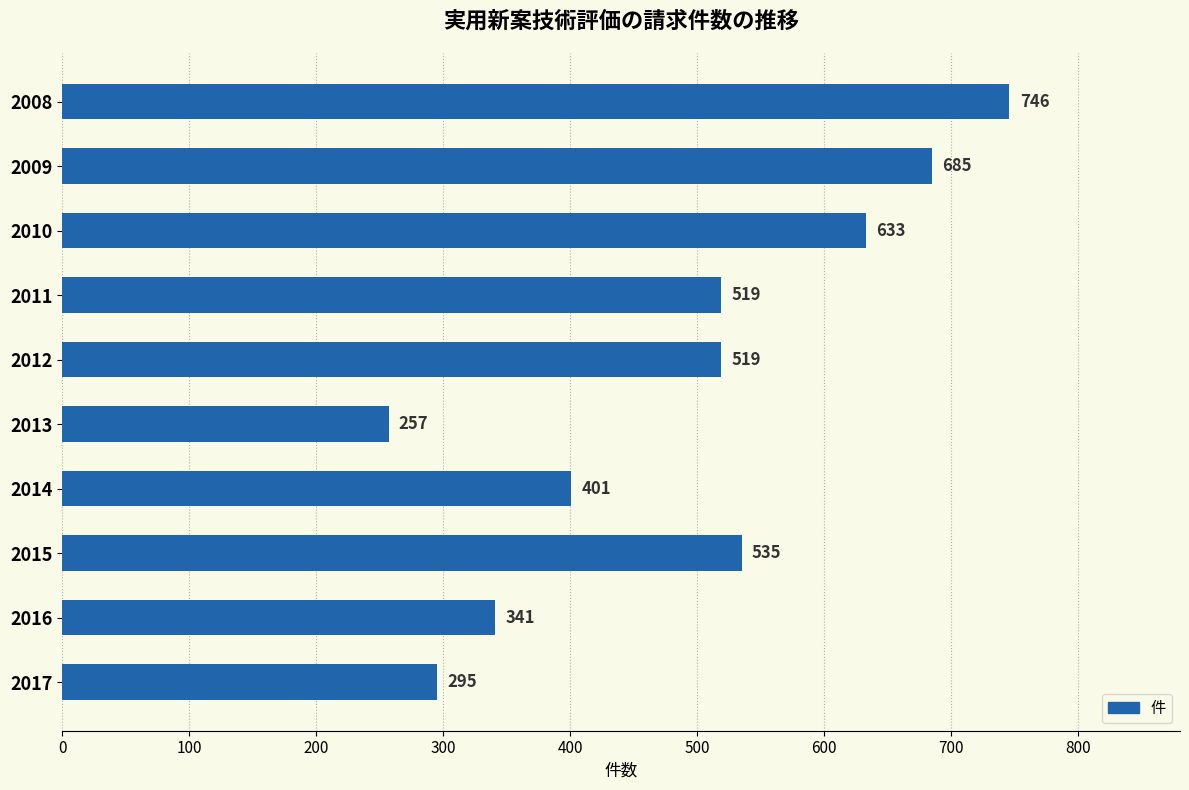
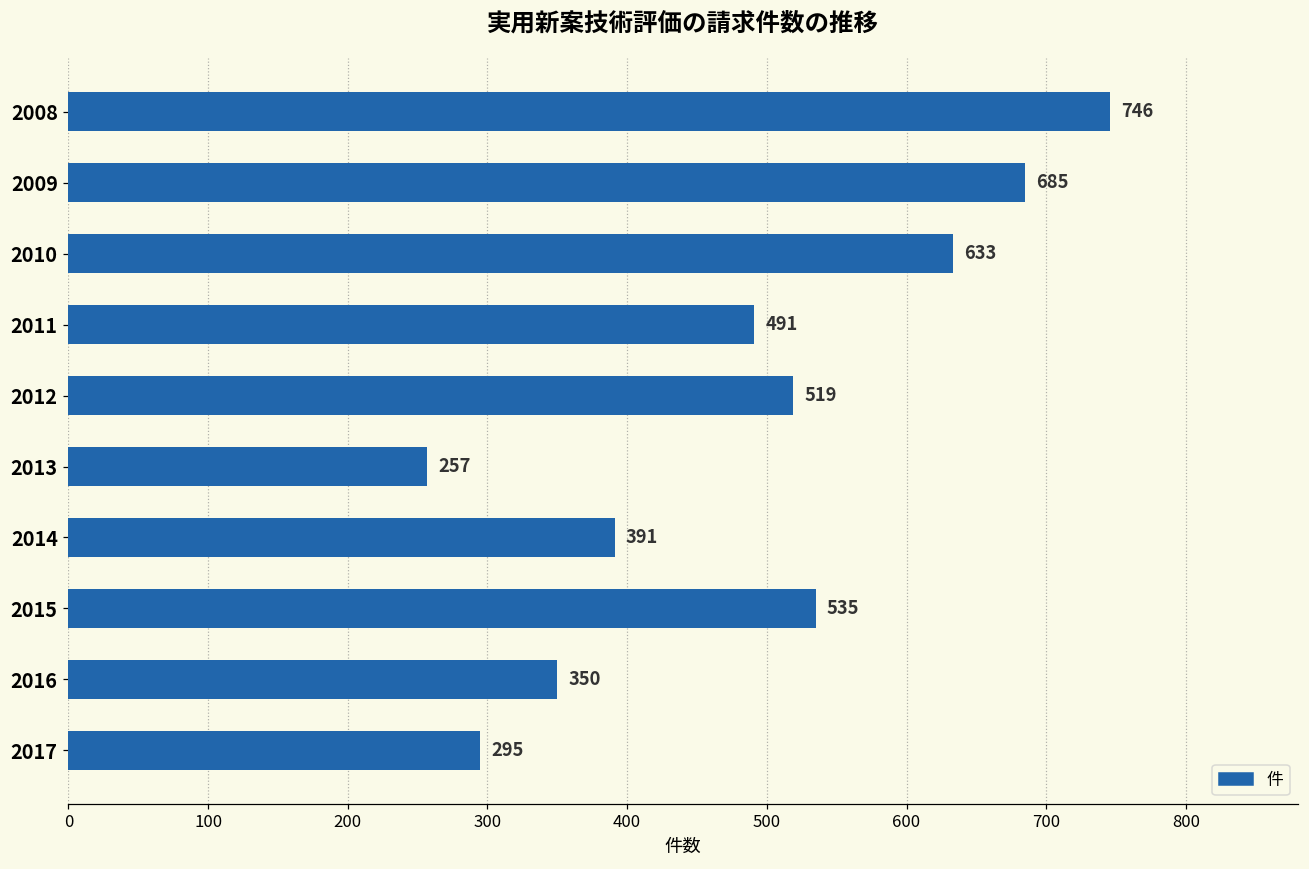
2011: 519 -> 491
2014: 401 -> 391
2016: 341 -> 350
